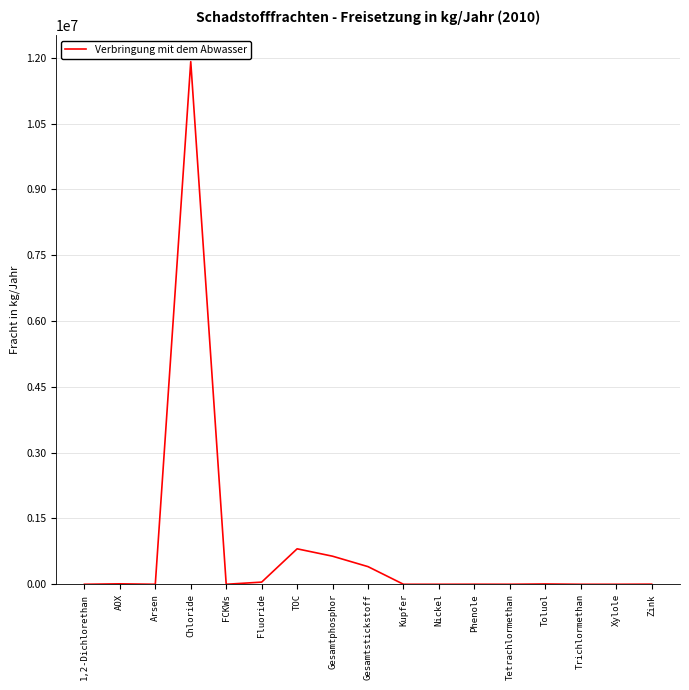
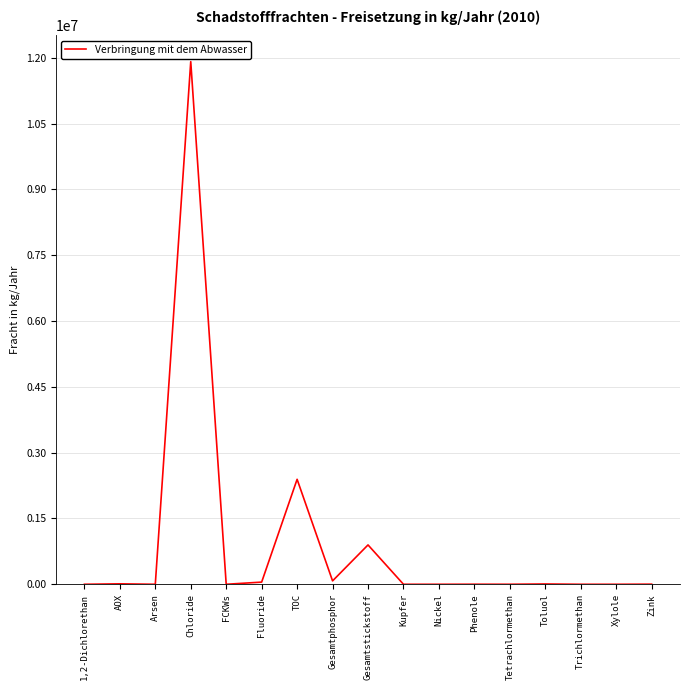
TOC: 800000 -> 2400000
Gesamtphosphor: 600000 -> 100000
Gesamtstickstoff: 400000 -> 900000
